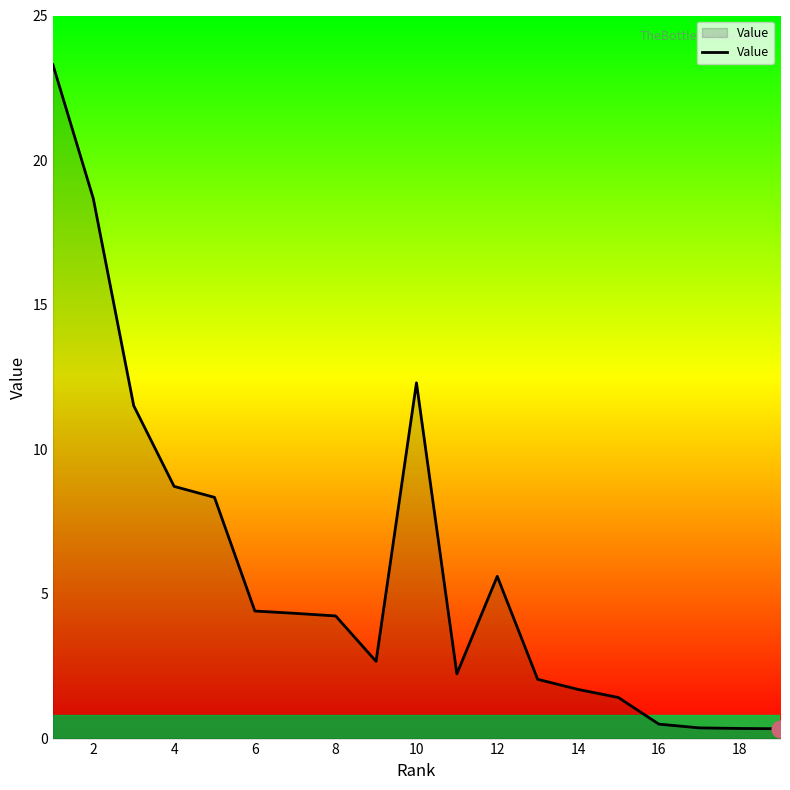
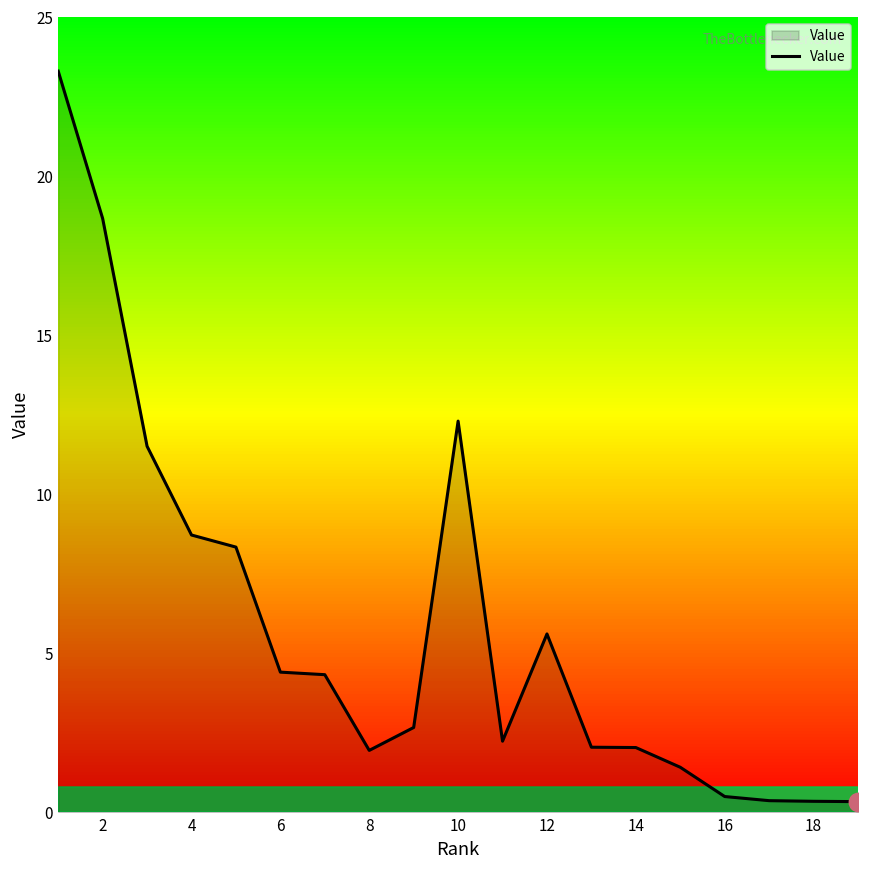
Value, 8: 4.2 -> 2.0
Value, 14: 1.7 -> 2.0
